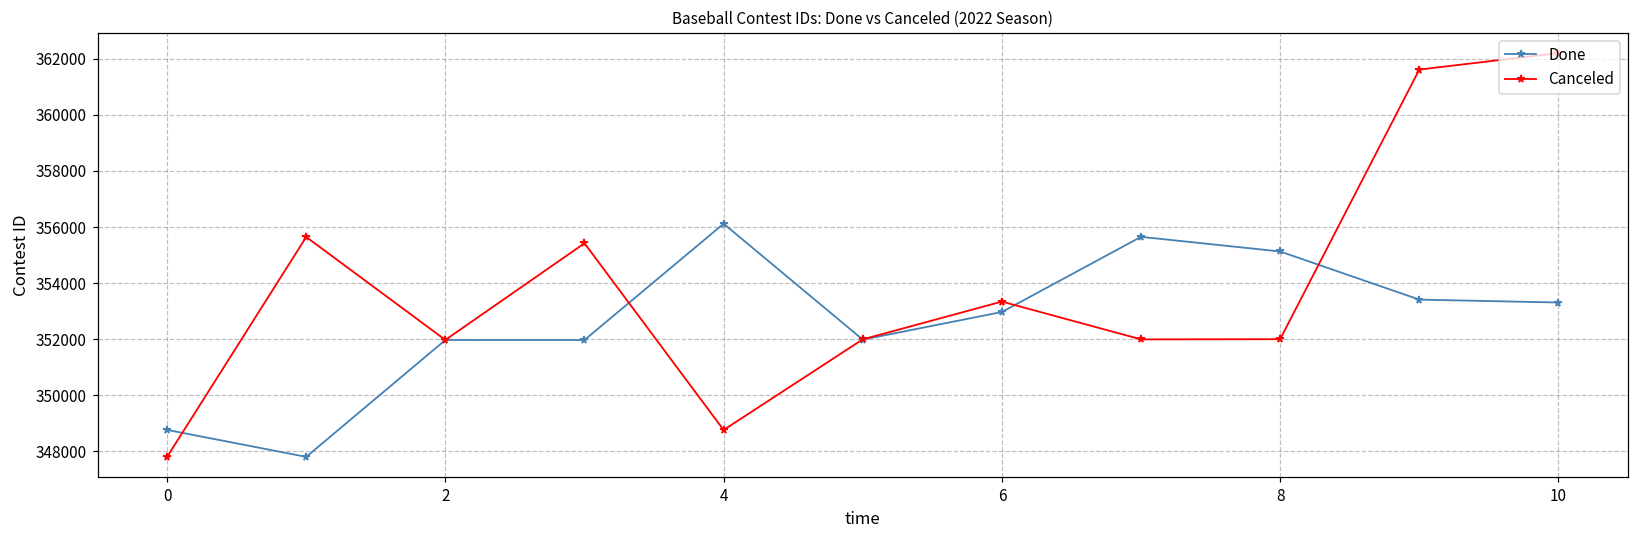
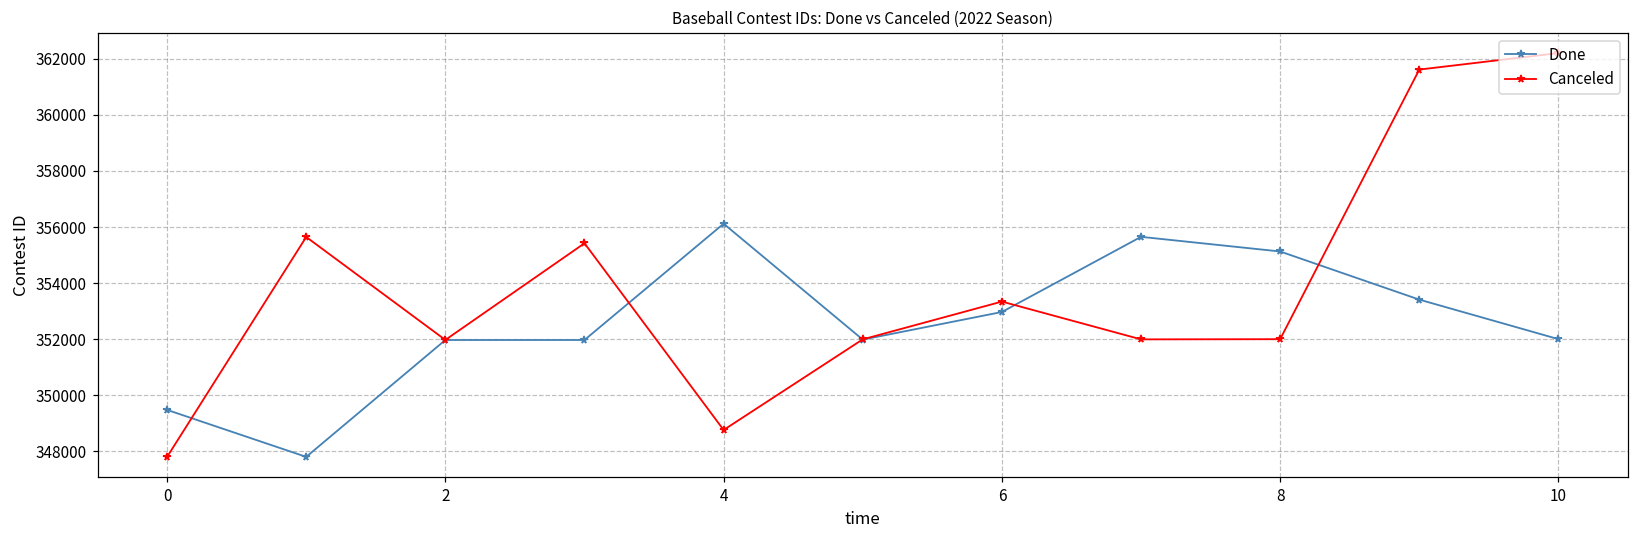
Done, 0: 348800 -> 349500
Done, 10: 353300 -> 352000
